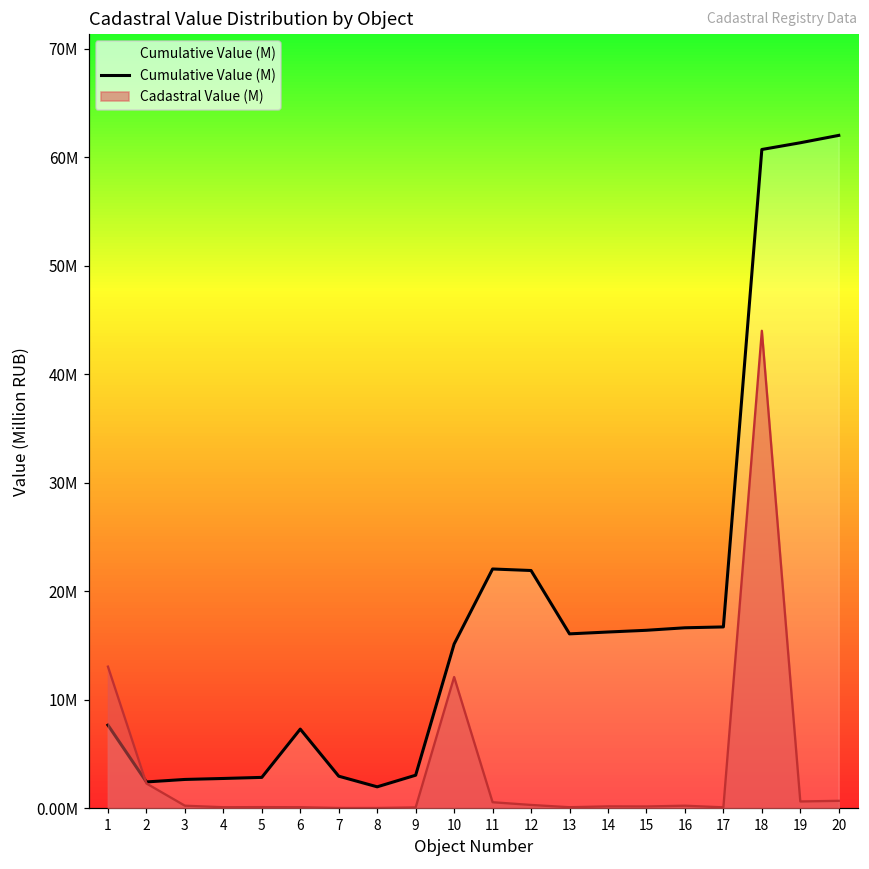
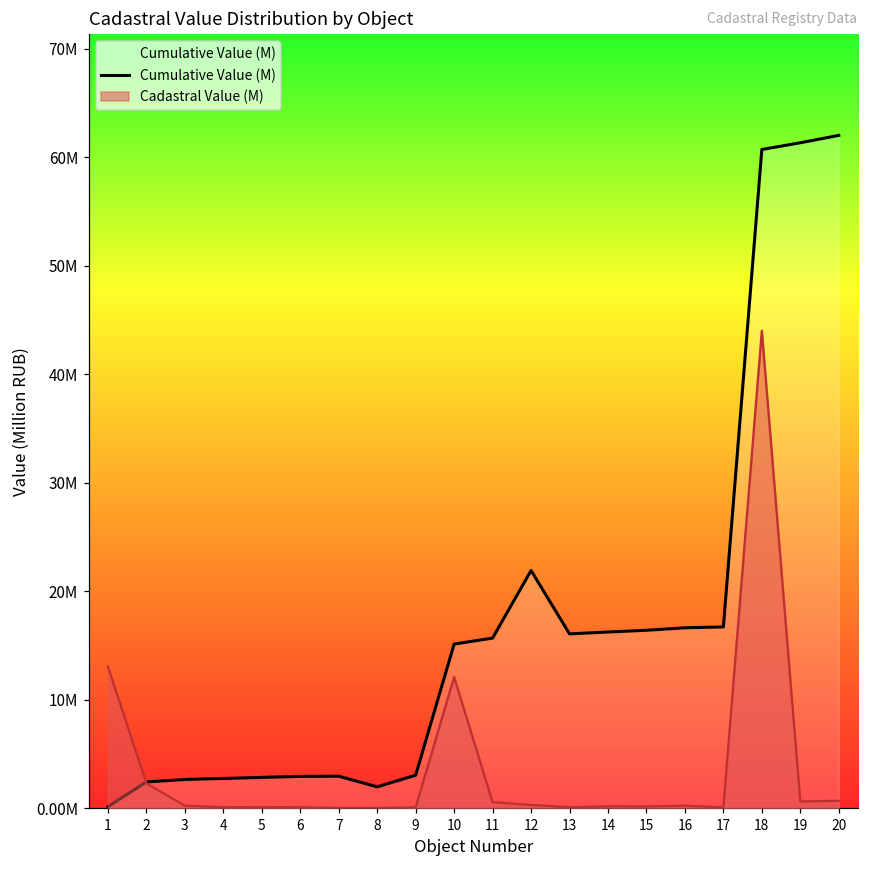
Cumulative Value (M), 1: 8000000 -> 0
Cumulative Value (M), 6: 7000000 -> 3000000
Cumulative Value (M), 11: 22000000 -> 16000000
